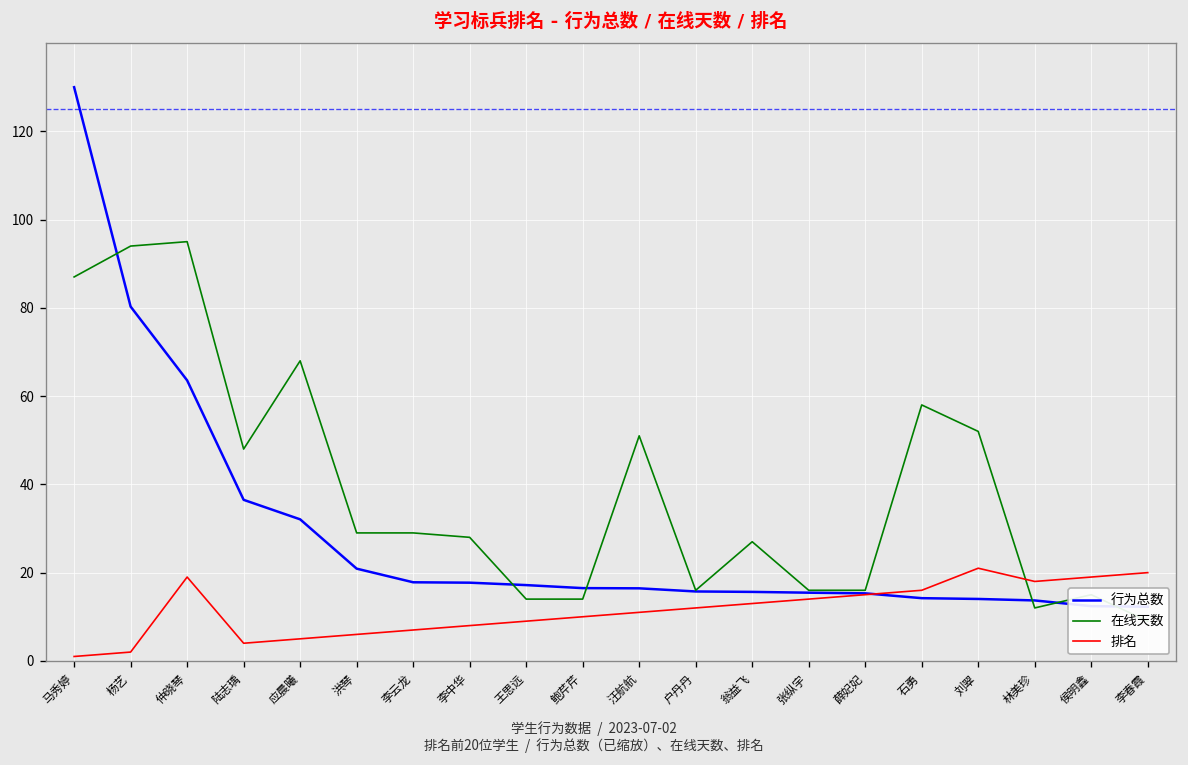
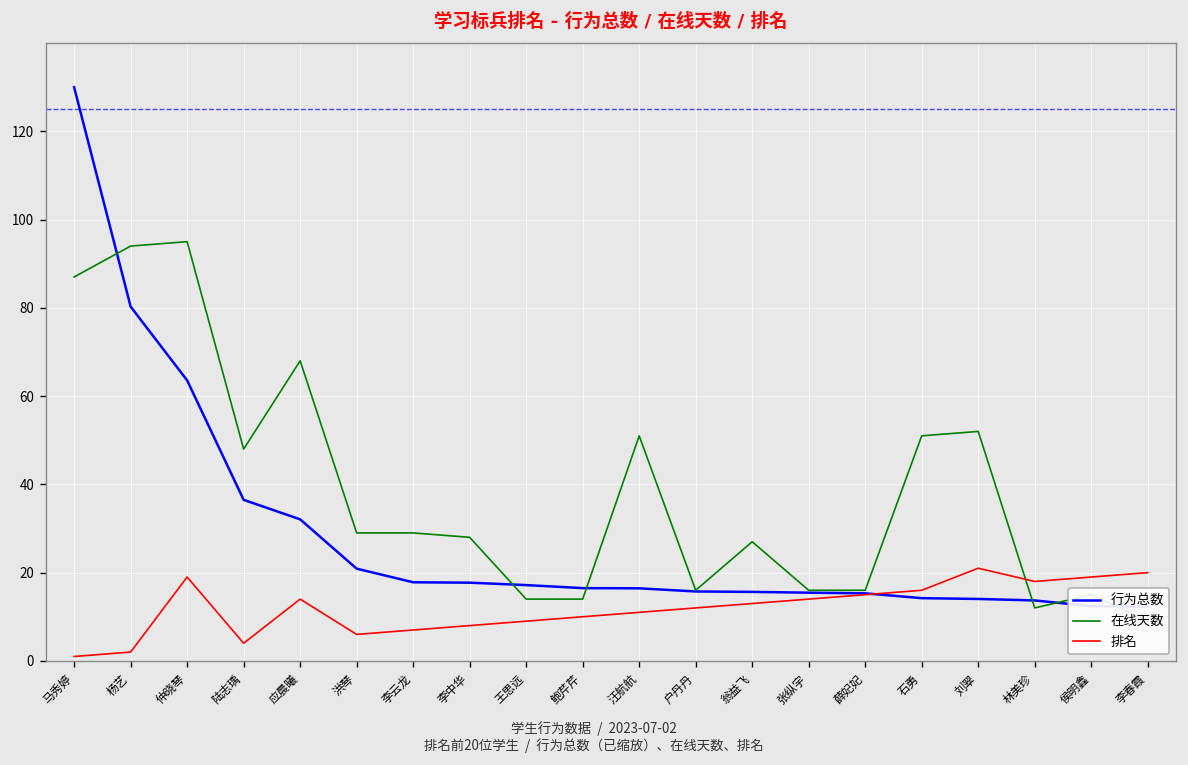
排名, 应晨曦: 5 -> 14
在线天数, 石勇: 58 -> 51
